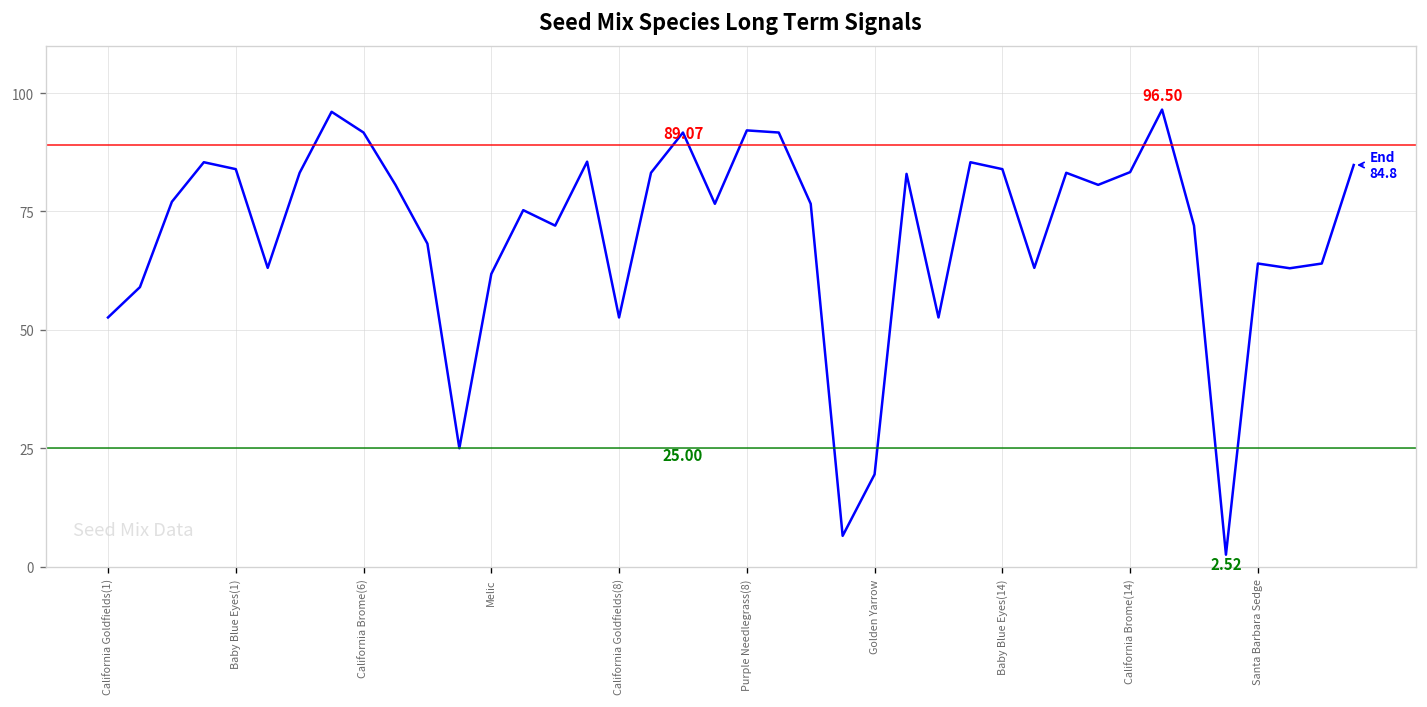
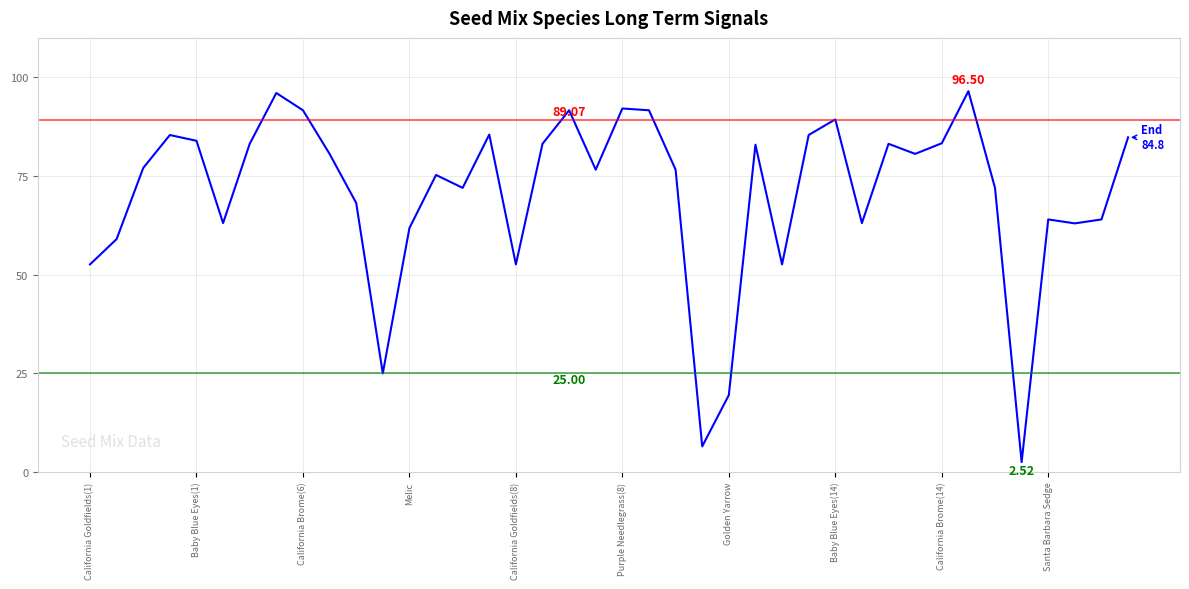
Baby Blue Eyes(14): 84 -> 89
